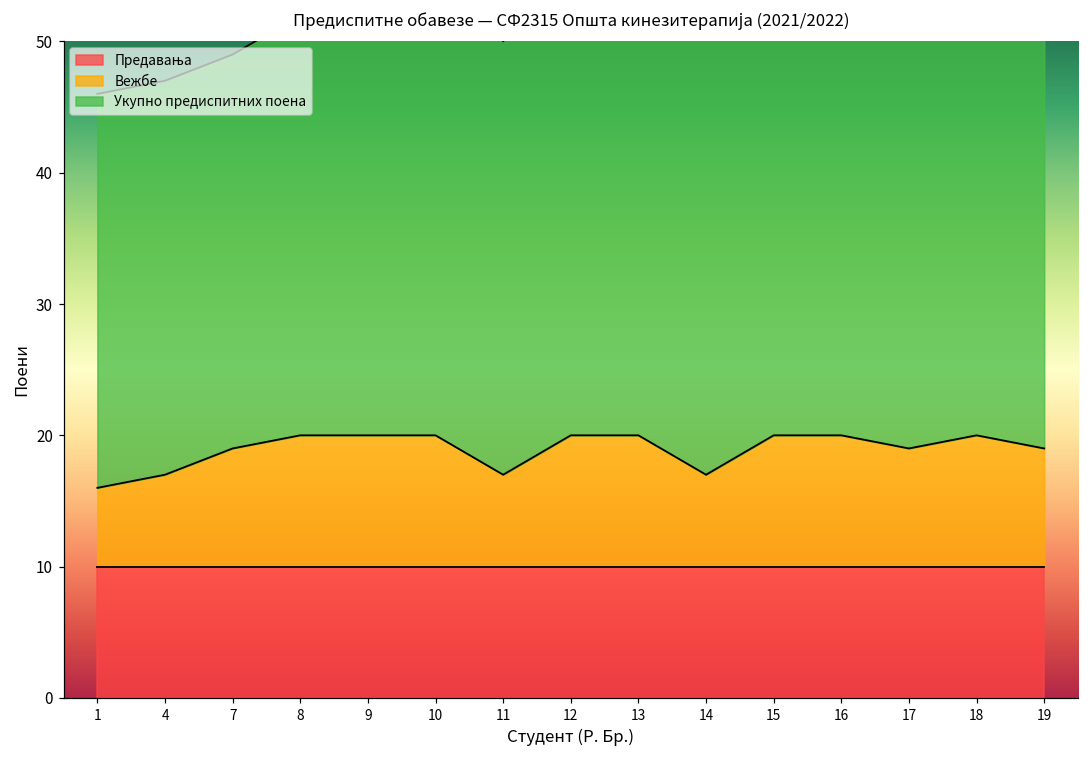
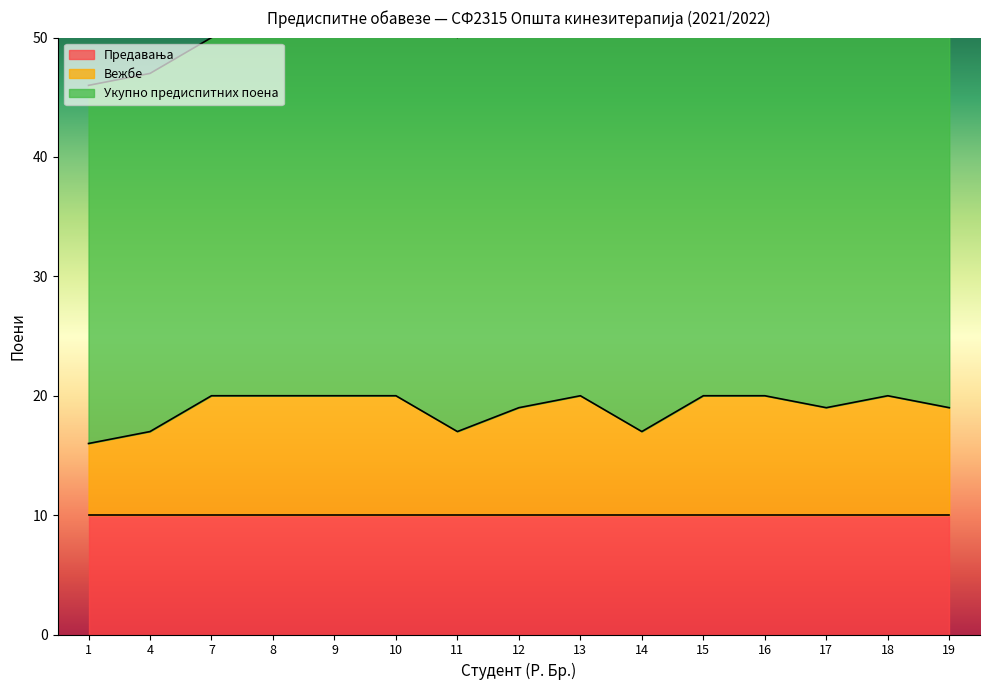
Вежбе, 7: 19.0 -> 20.0
Вежбе, 12: 20.0 -> 19.0
